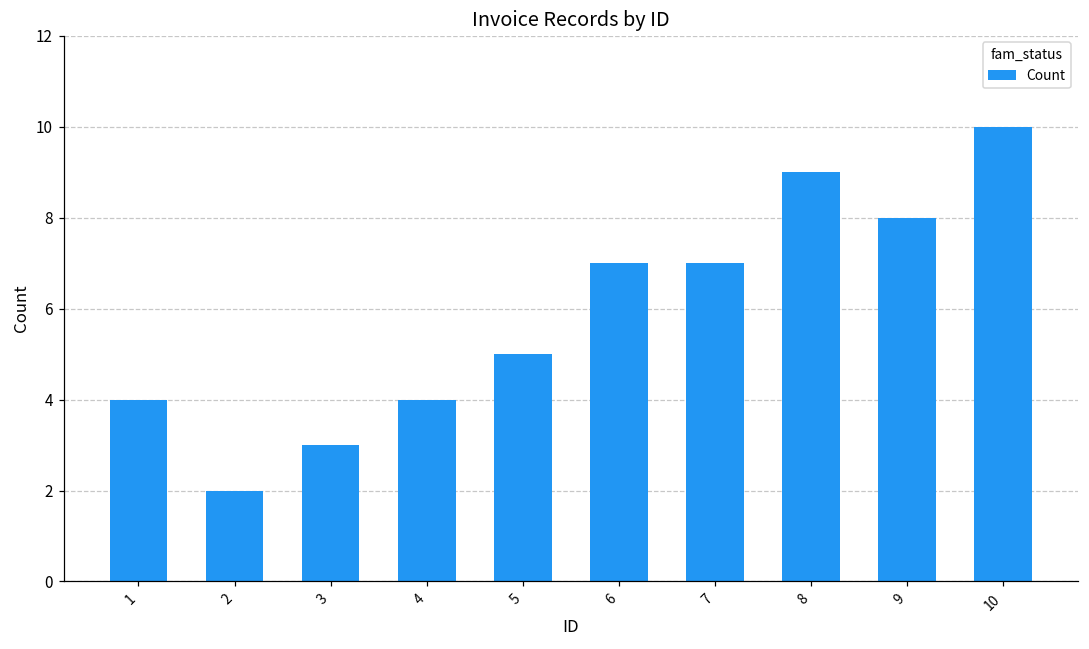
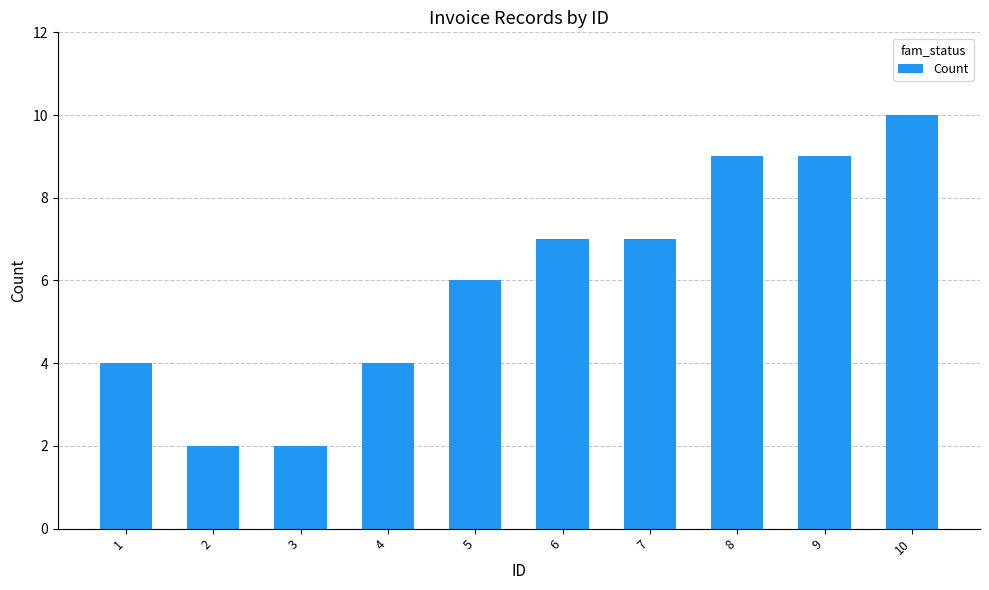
3: 3 -> 2
5: 5 -> 6
9: 8 -> 9
